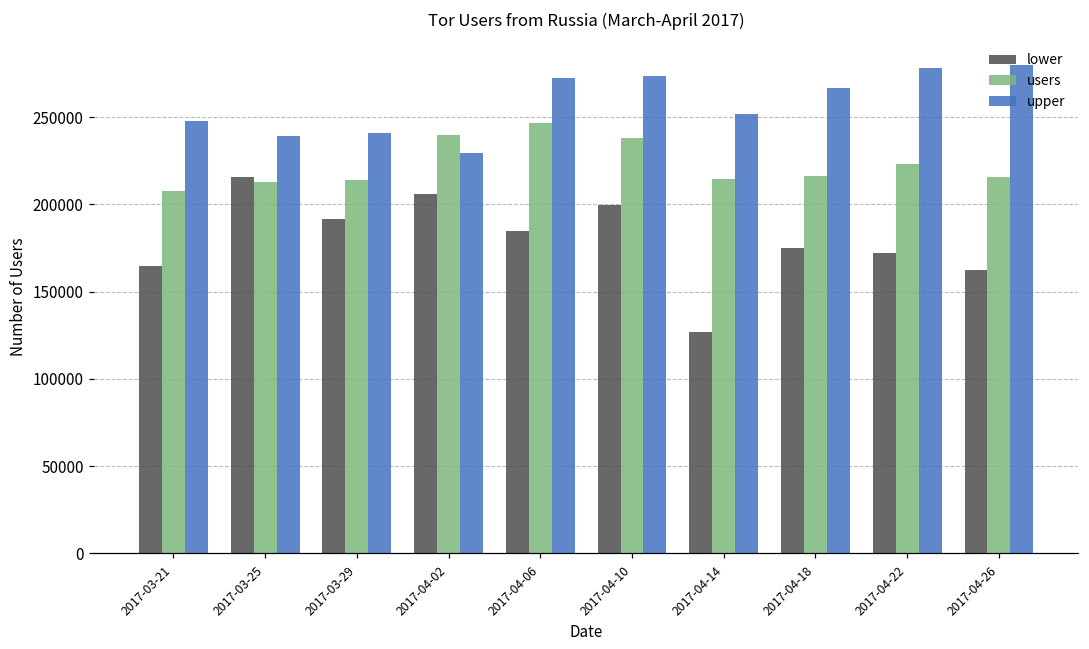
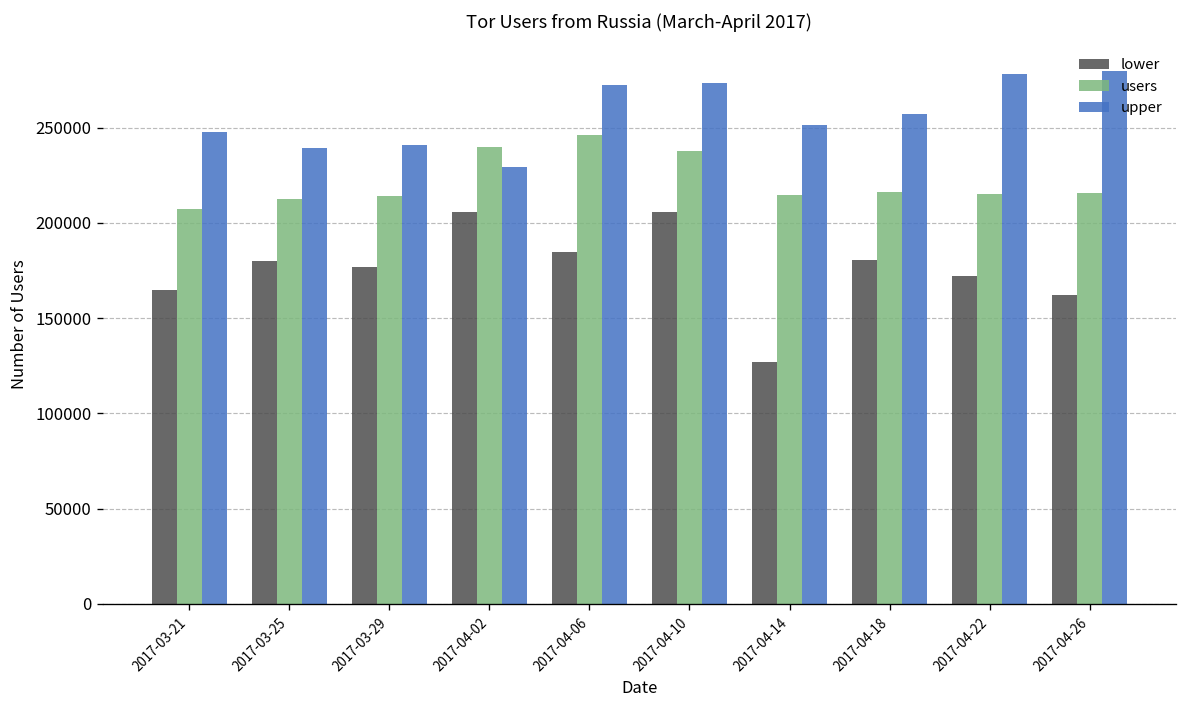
lower, 2017-03-25: 216000 -> 180000
lower, 2017-03-29: 191000 -> 177000
lower, 2017-04-10: 200000 -> 206000
lower, 2017-04-18: 175000 -> 181000
upper, 2017-04-18: 267000 -> 257000
users, 2017-04-22: 223000 -> 215000
